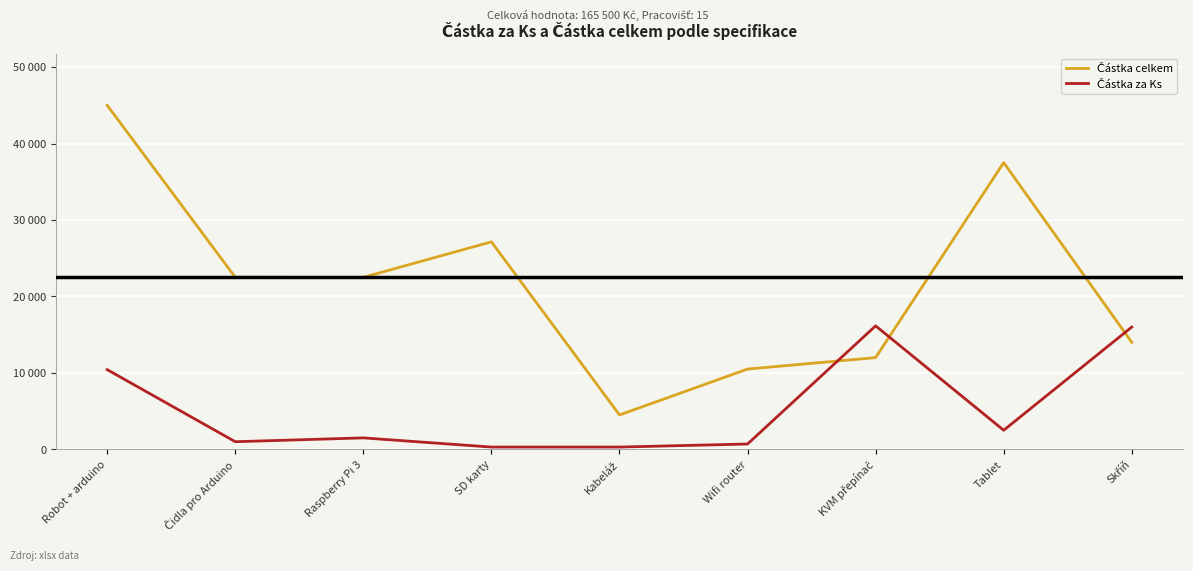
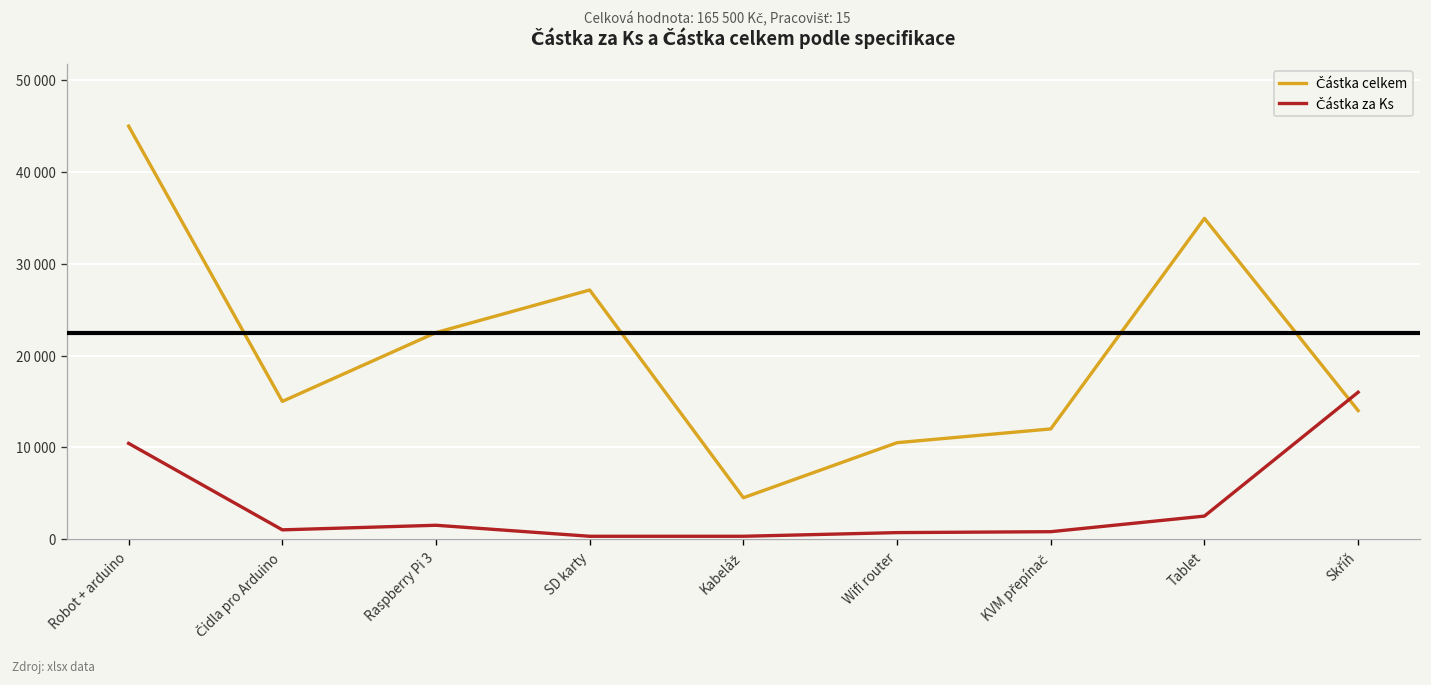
Částka celkem, Čidla pro Arduino: 23000 -> 15000
Částka za Ks, KVM přepínač: 16000 -> 1000
Částka celkem, Tablet: 38000 -> 35000
